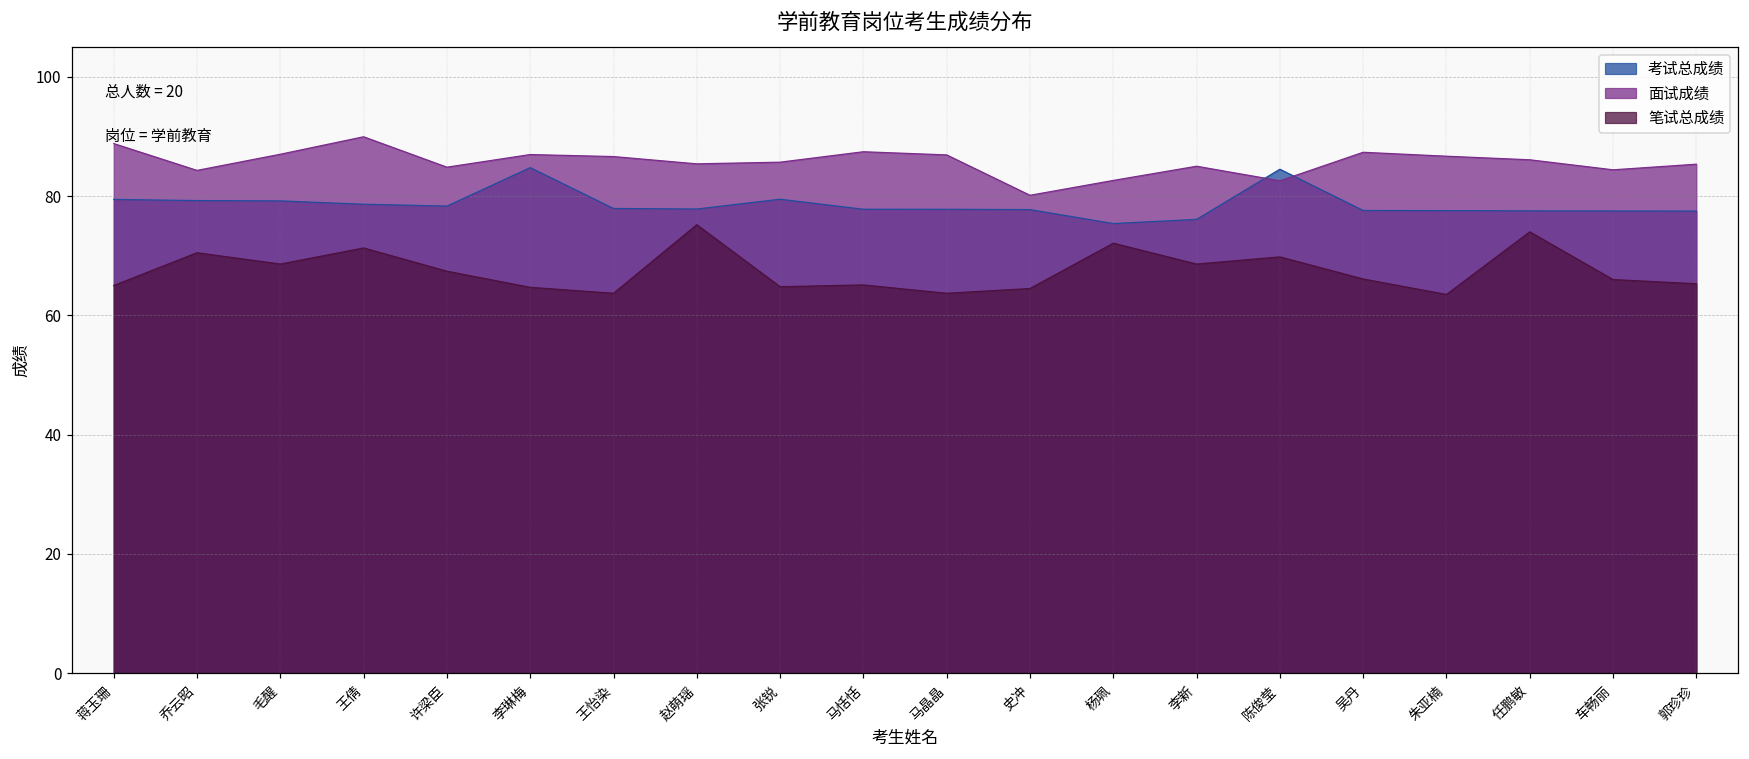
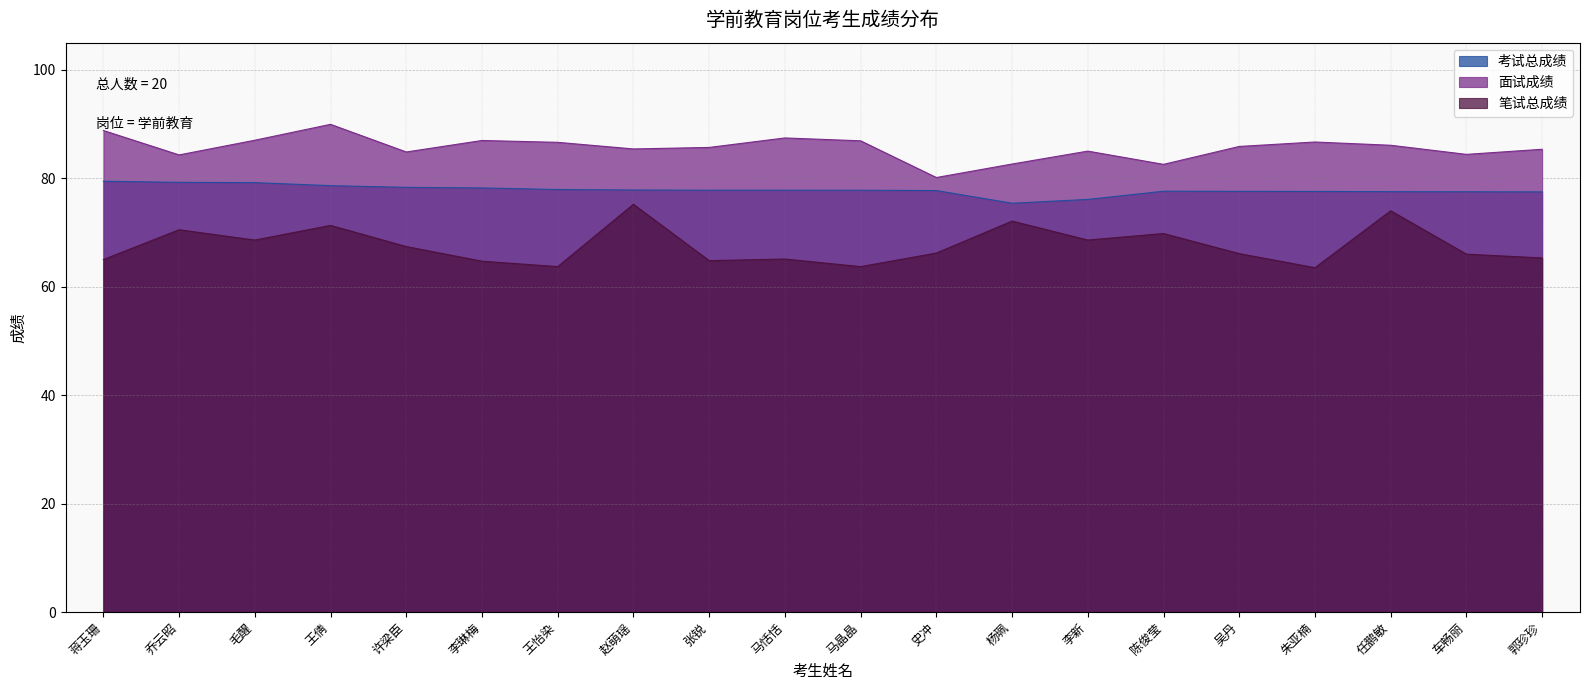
考试总成绩, 李琳梅: 85 -> 78
考试总成绩, 张锐: 79 -> 78
笔试总成绩, 史冲: 65 -> 66
考试总成绩, 陈俊莹: 85 -> 78
面试成绩, 吴丹: 87 -> 86
